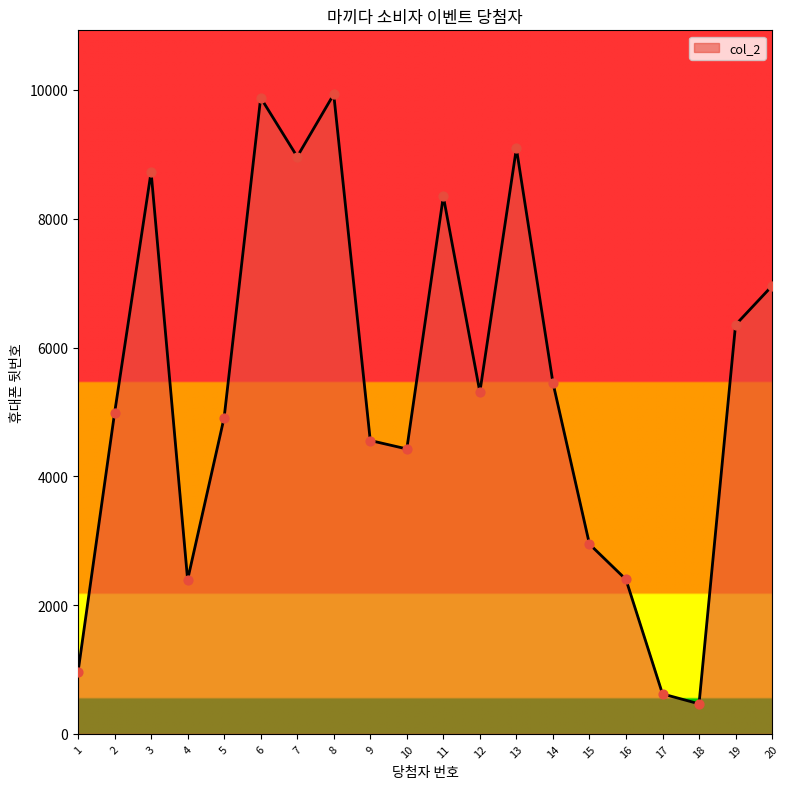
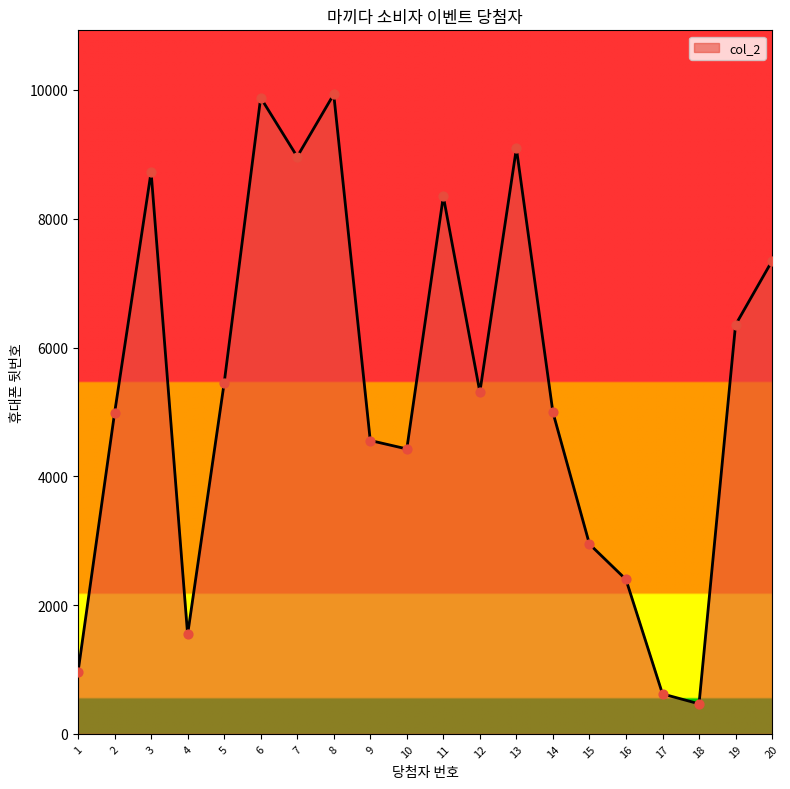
4: 2400 -> 1500
5: 4900 -> 5400
14: 5500 -> 5000
20: 7000 -> 7300
